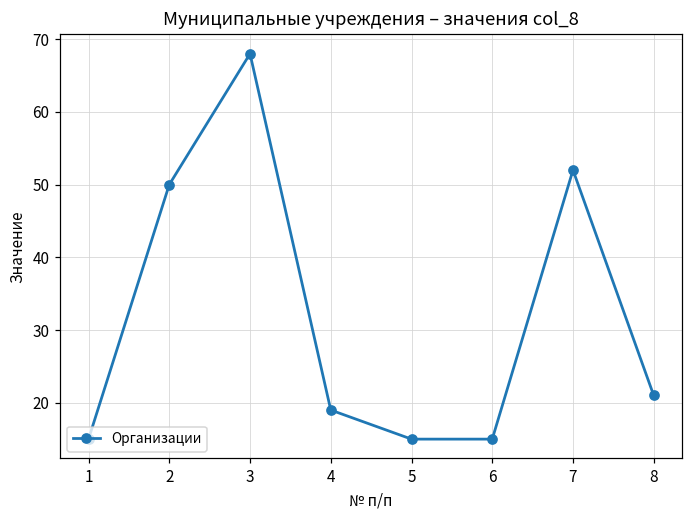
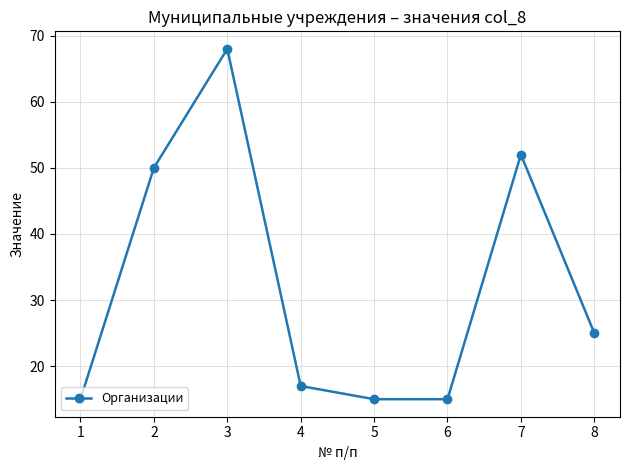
4: 19 -> 17
8: 21 -> 25
